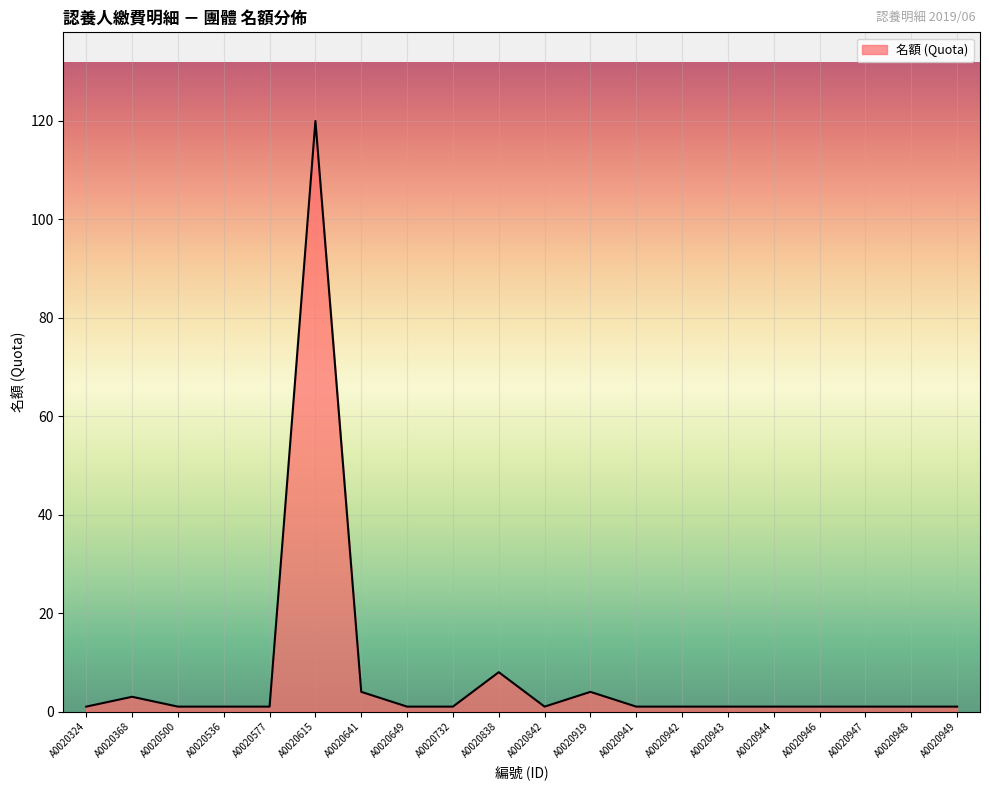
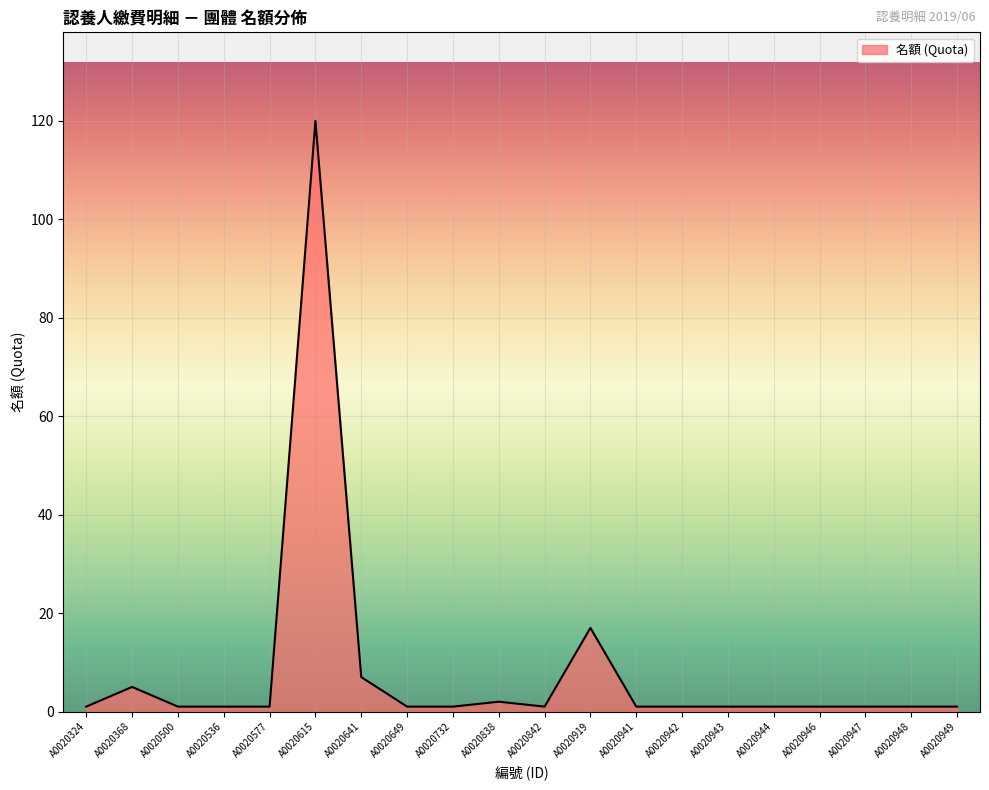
A0020368: 3 -> 5
A0020641: 4 -> 7
A0020838: 8 -> 2
A0020919: 4 -> 17
